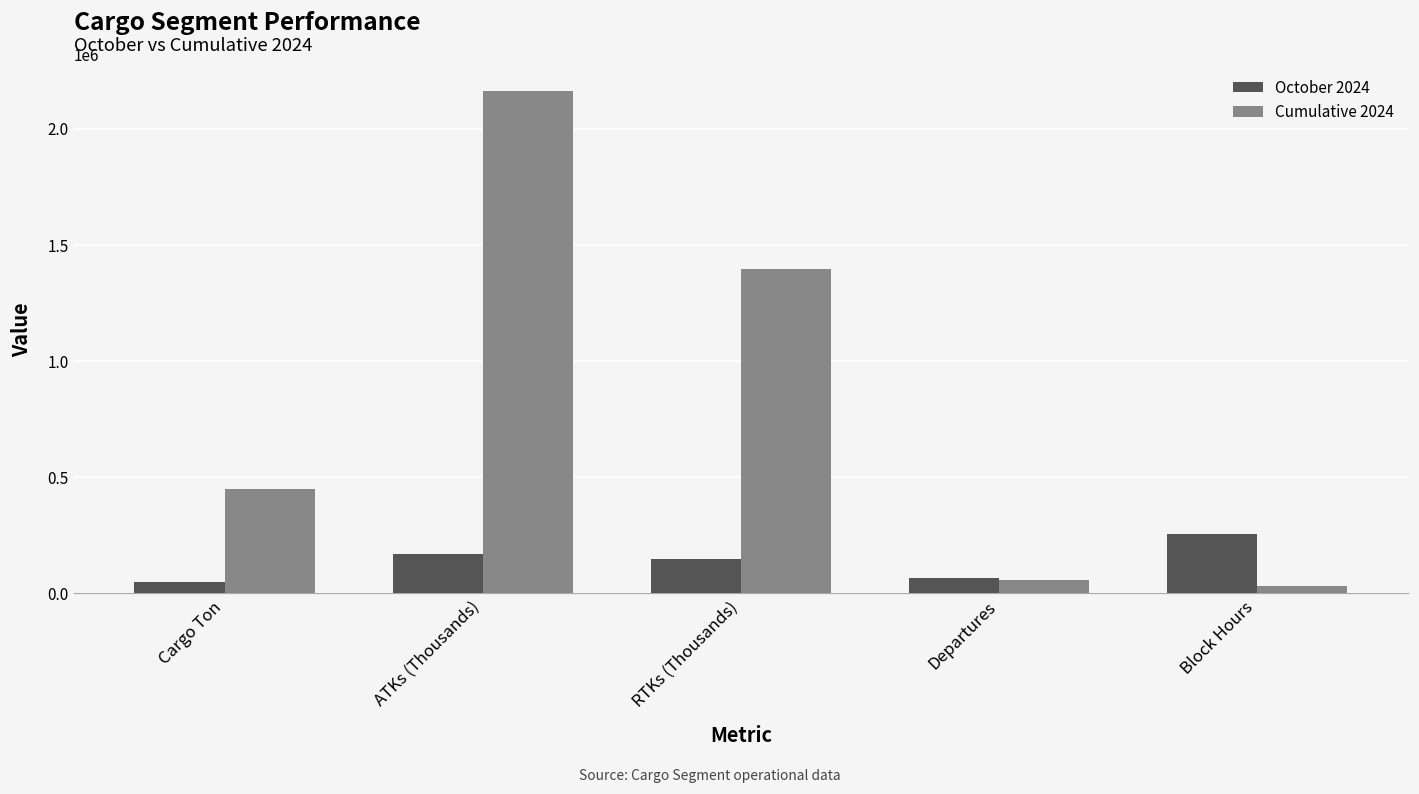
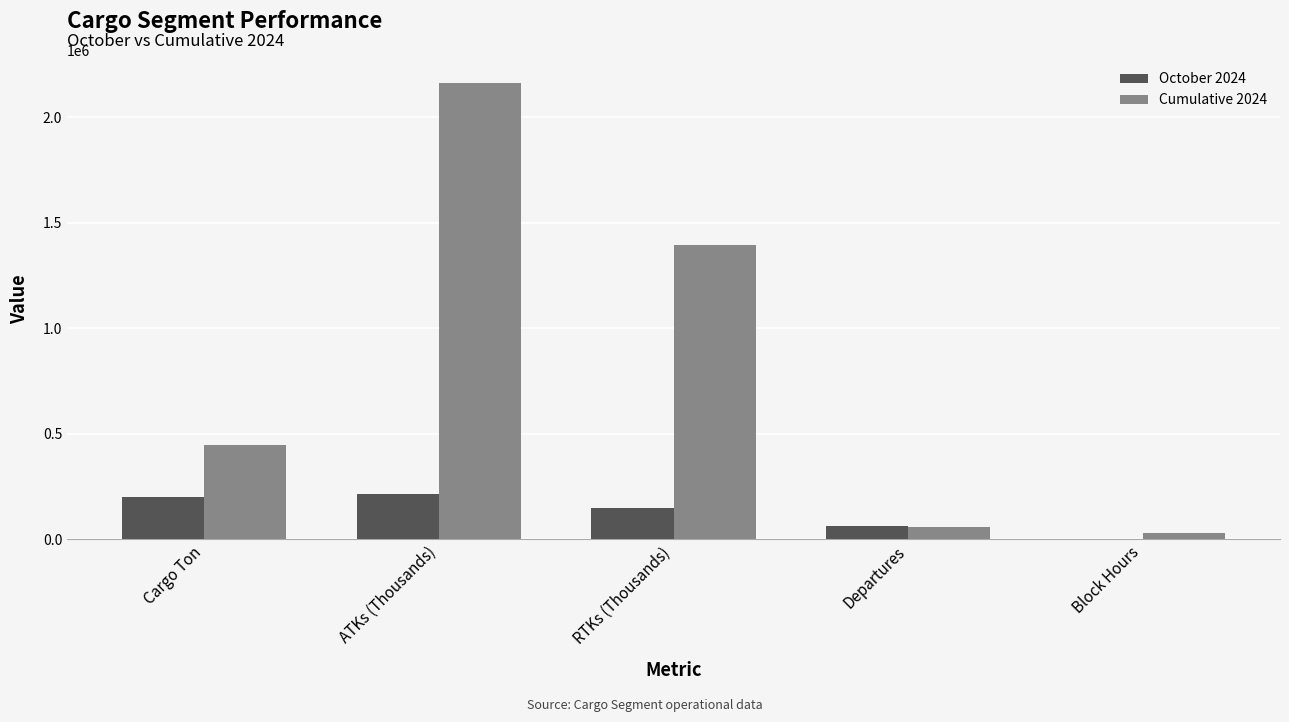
October 2024, Cargo Ton: 50000 -> 200000
October 2024, ATKs (Thousands): 170000 -> 210000
October 2024, Block Hours: 260000 -> 0
